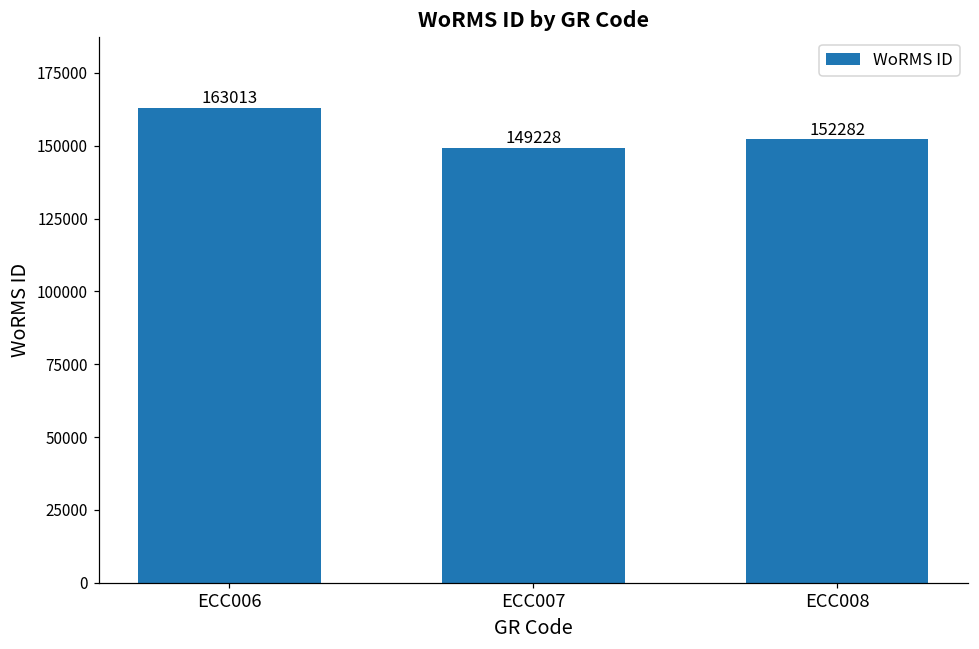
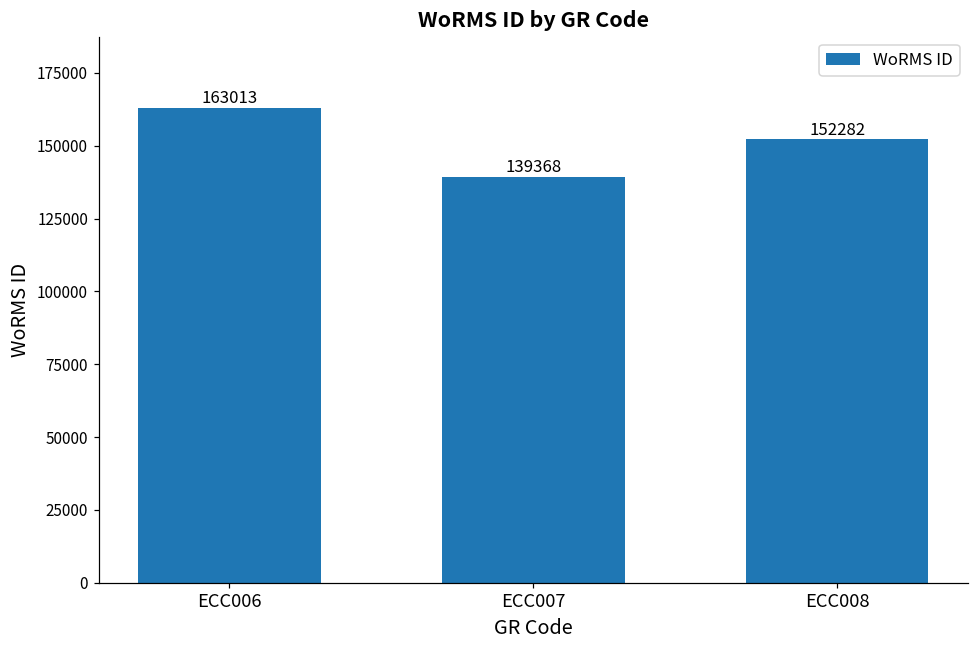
ECC007: 149228 -> 139368
